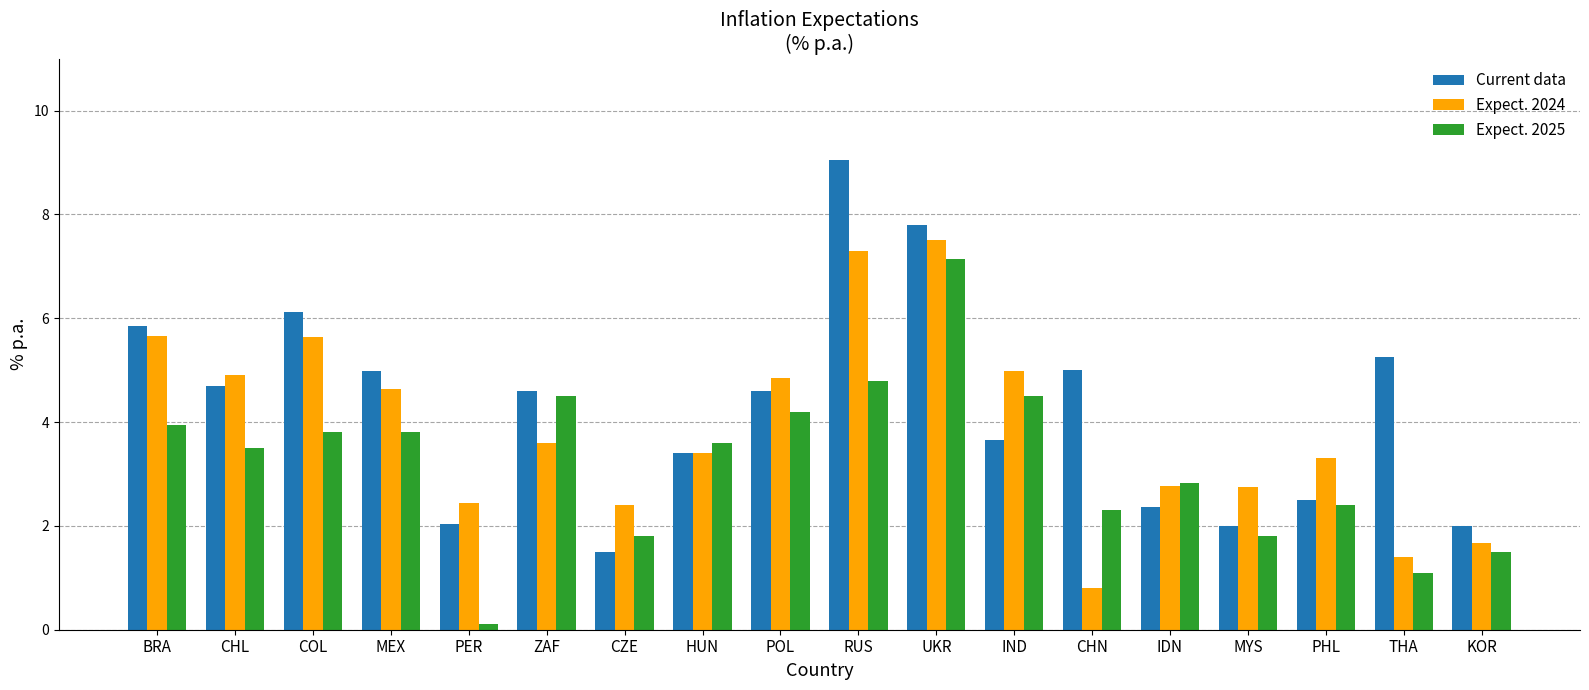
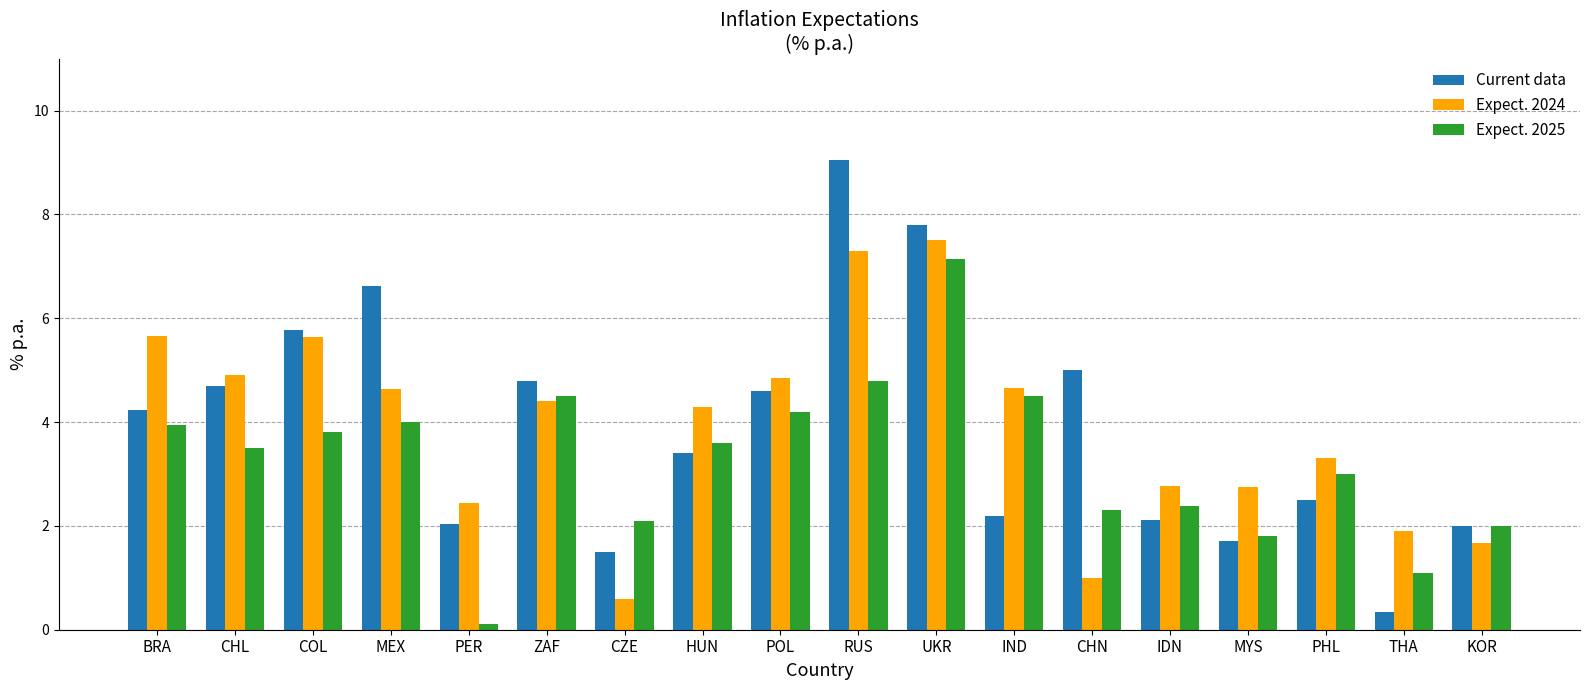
Current data, BRA: 5.9 -> 4.2
Current data, COL: 6.1 -> 5.8
Current data, MEX: 5.0 -> 6.6
Expect. 2025, MEX: 3.8 -> 4.0
Current data, ZAF: 4.6 -> 4.8
Expect. 2024, ZAF: 3.6 -> 4.4
Expect. 2024, CZE: 2.4 -> 0.6
Expect. 2025, CZE: 1.8 -> 2.1
Expect. 2024, HUN: 3.4 -> 4.3
Current data, IND: 3.7 -> 2.2
Expect. 2024, IND: 5.0 -> 4.7
Expect. 2024, CHN: 0.8 -> 1.0
Current data, IDN: 2.4 -> 2.1
Expect. 2025, IDN: 2.8 -> 2.4
Current data, MYS: 2.0 -> 1.7
Expect. 2025, PHL: 2.4 -> 3.0
Current data, THA: 5.3 -> 0.4
Expect. 2024, THA: 1.4 -> 1.9
Expect. 2025, KOR: 1.5 -> 2.0
